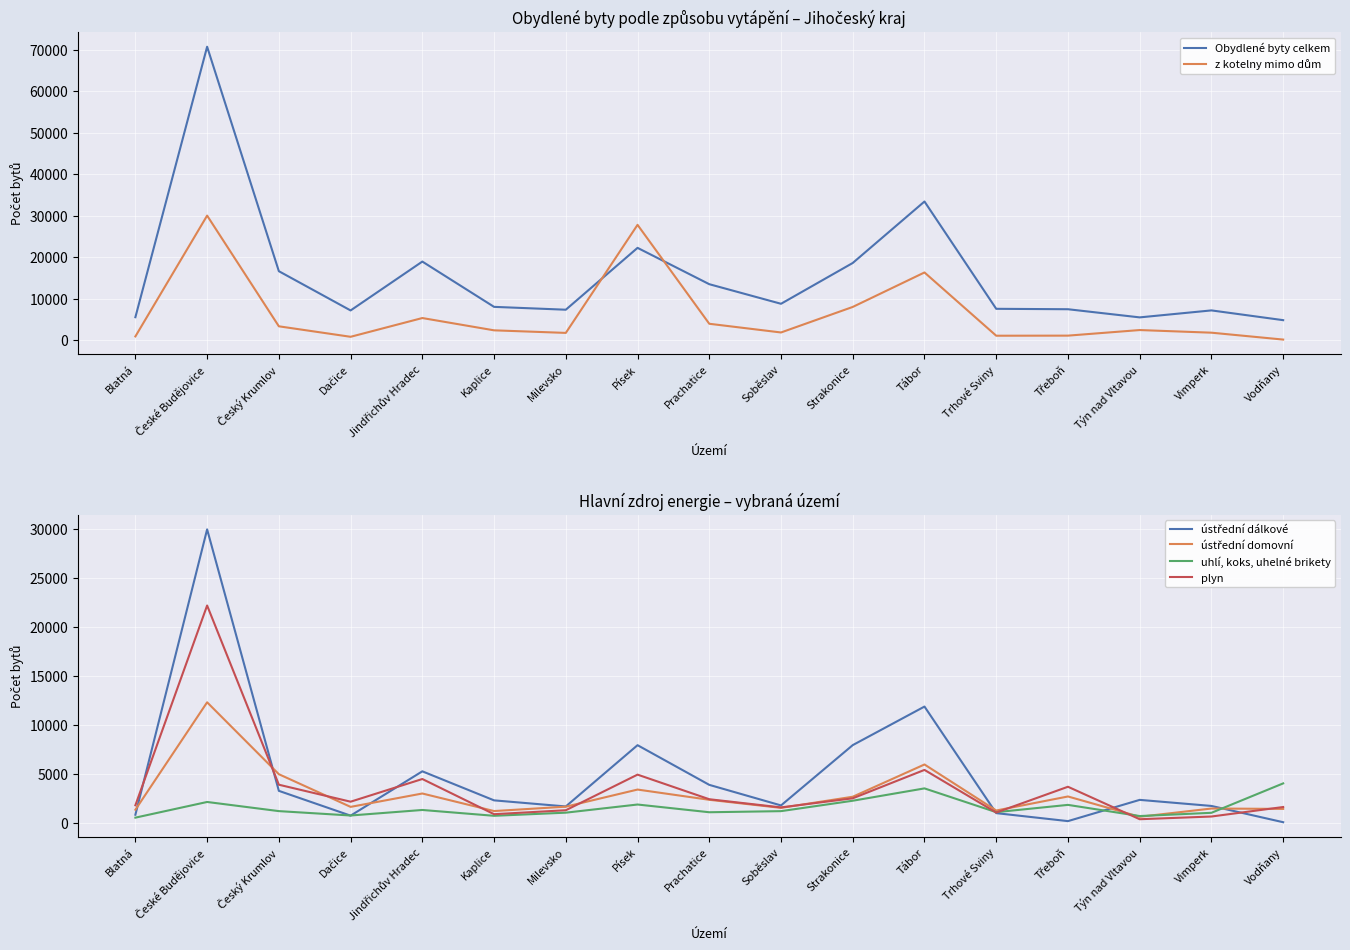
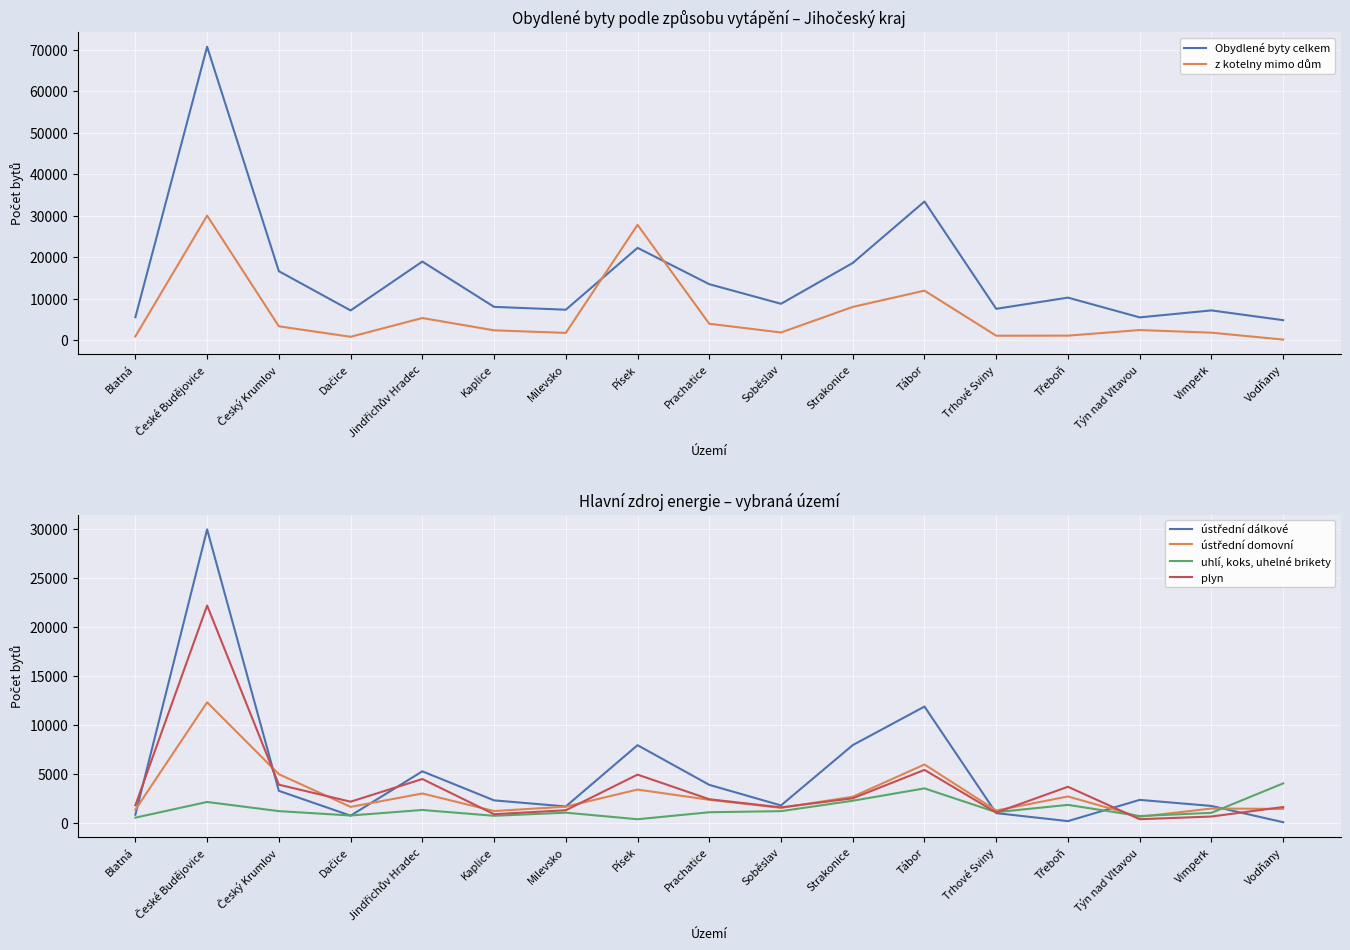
Obydlené byty podle způsobu vytápění – Jihočeský kraj, z kotelny mimo dům, Tábor: 16000 -> 12000
Obydlené byty podle způsobu vytápění – Jihočeský kraj, Obydlené byty celkem, Třeboň: 7000 -> 10000
Hlavní zdroj energie – vybraná území, uhlí, koks, uhelné brikety, Písek: 2000 -> 0
